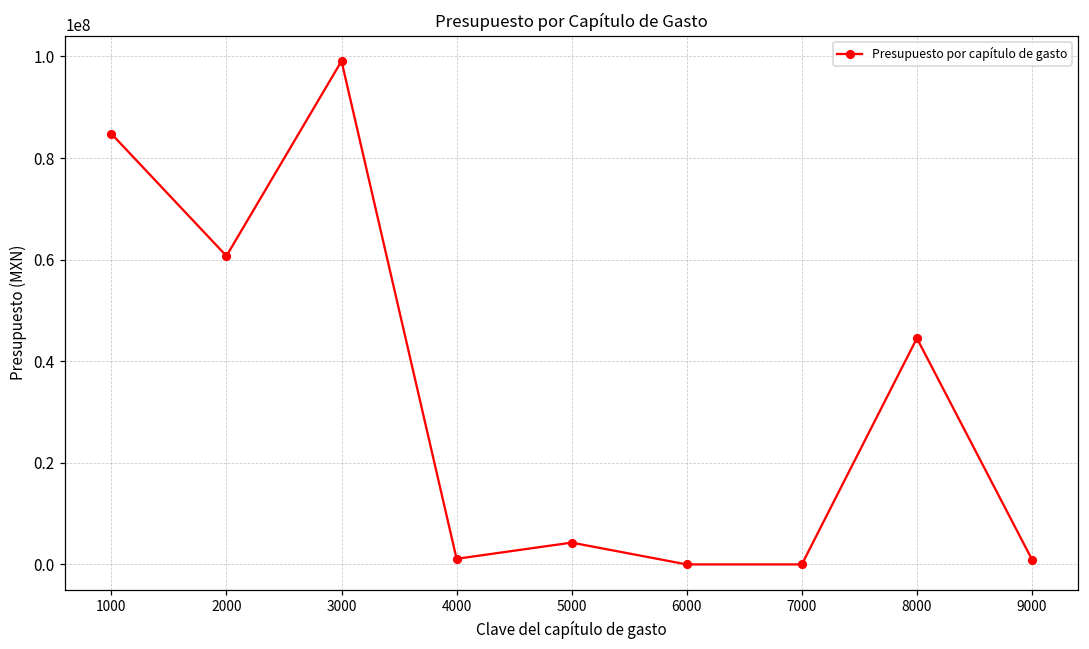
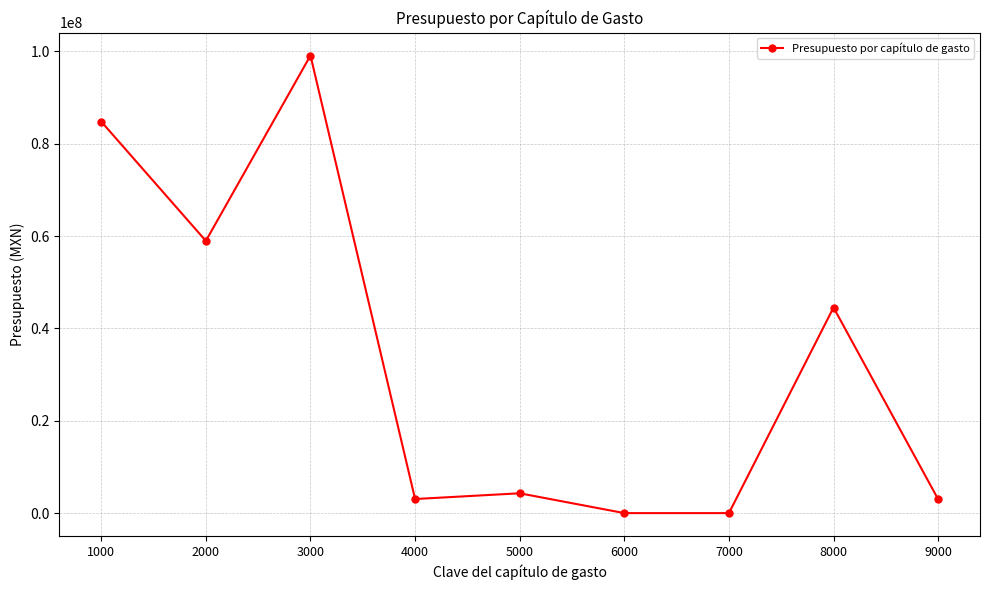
2000: 61000000 -> 59000000
4000: 1000000 -> 3000000
9000: 1000000 -> 3000000
